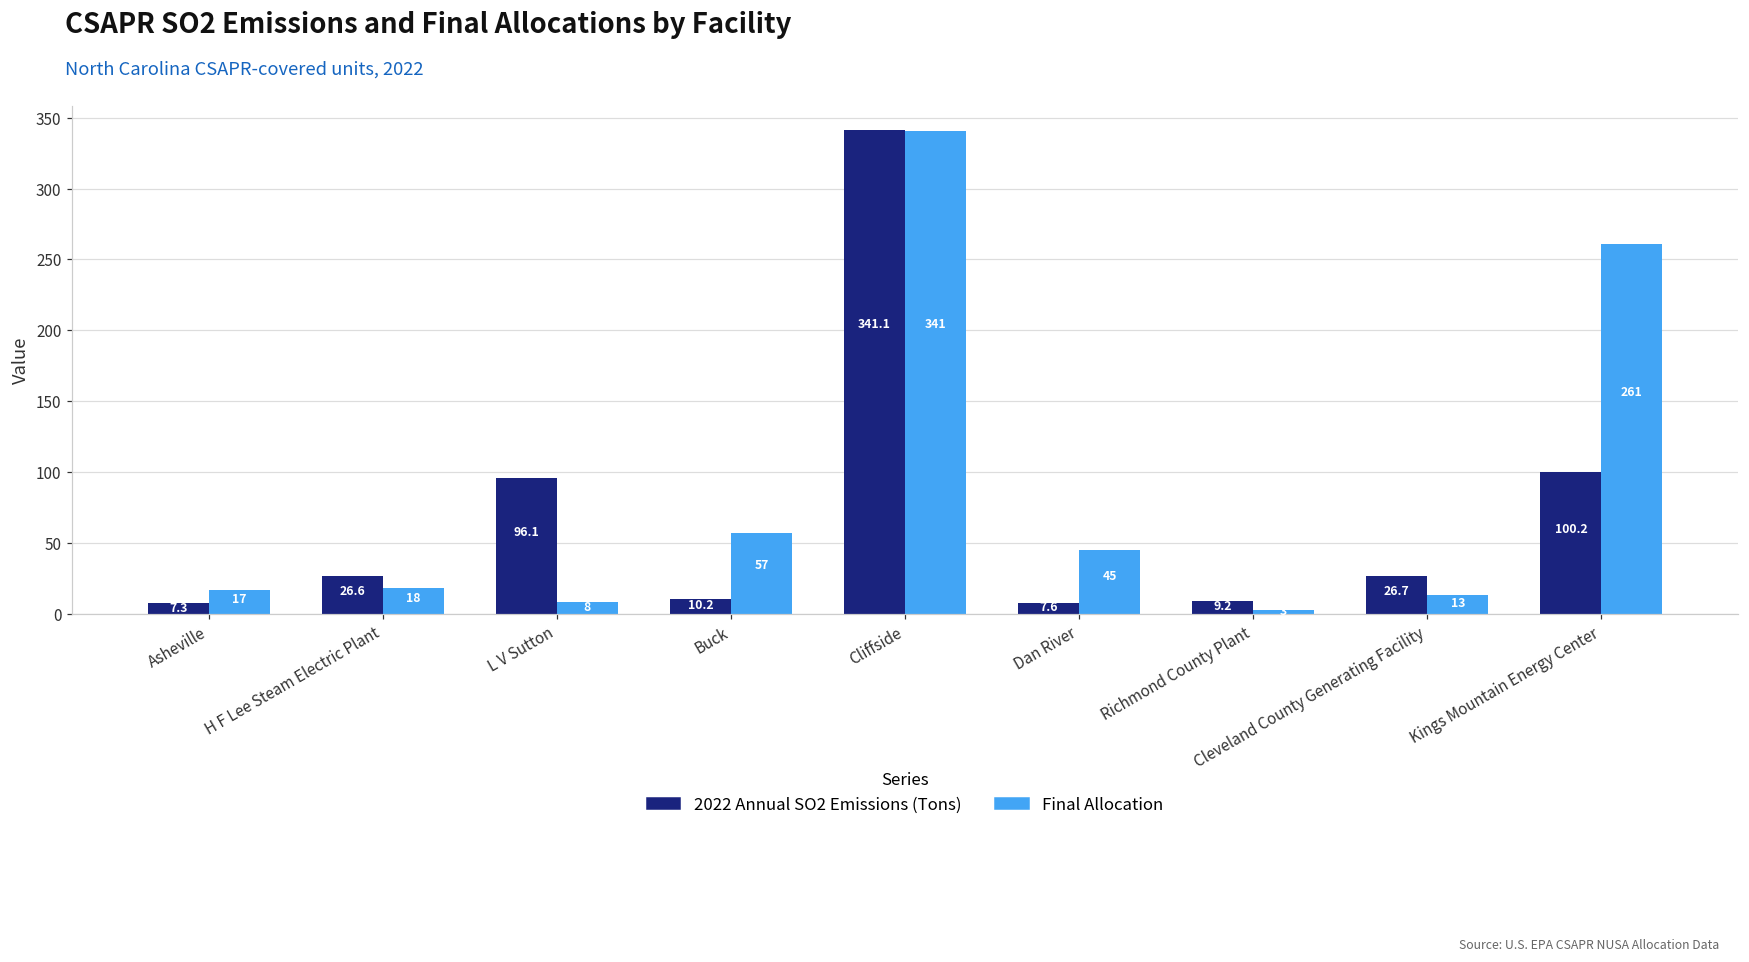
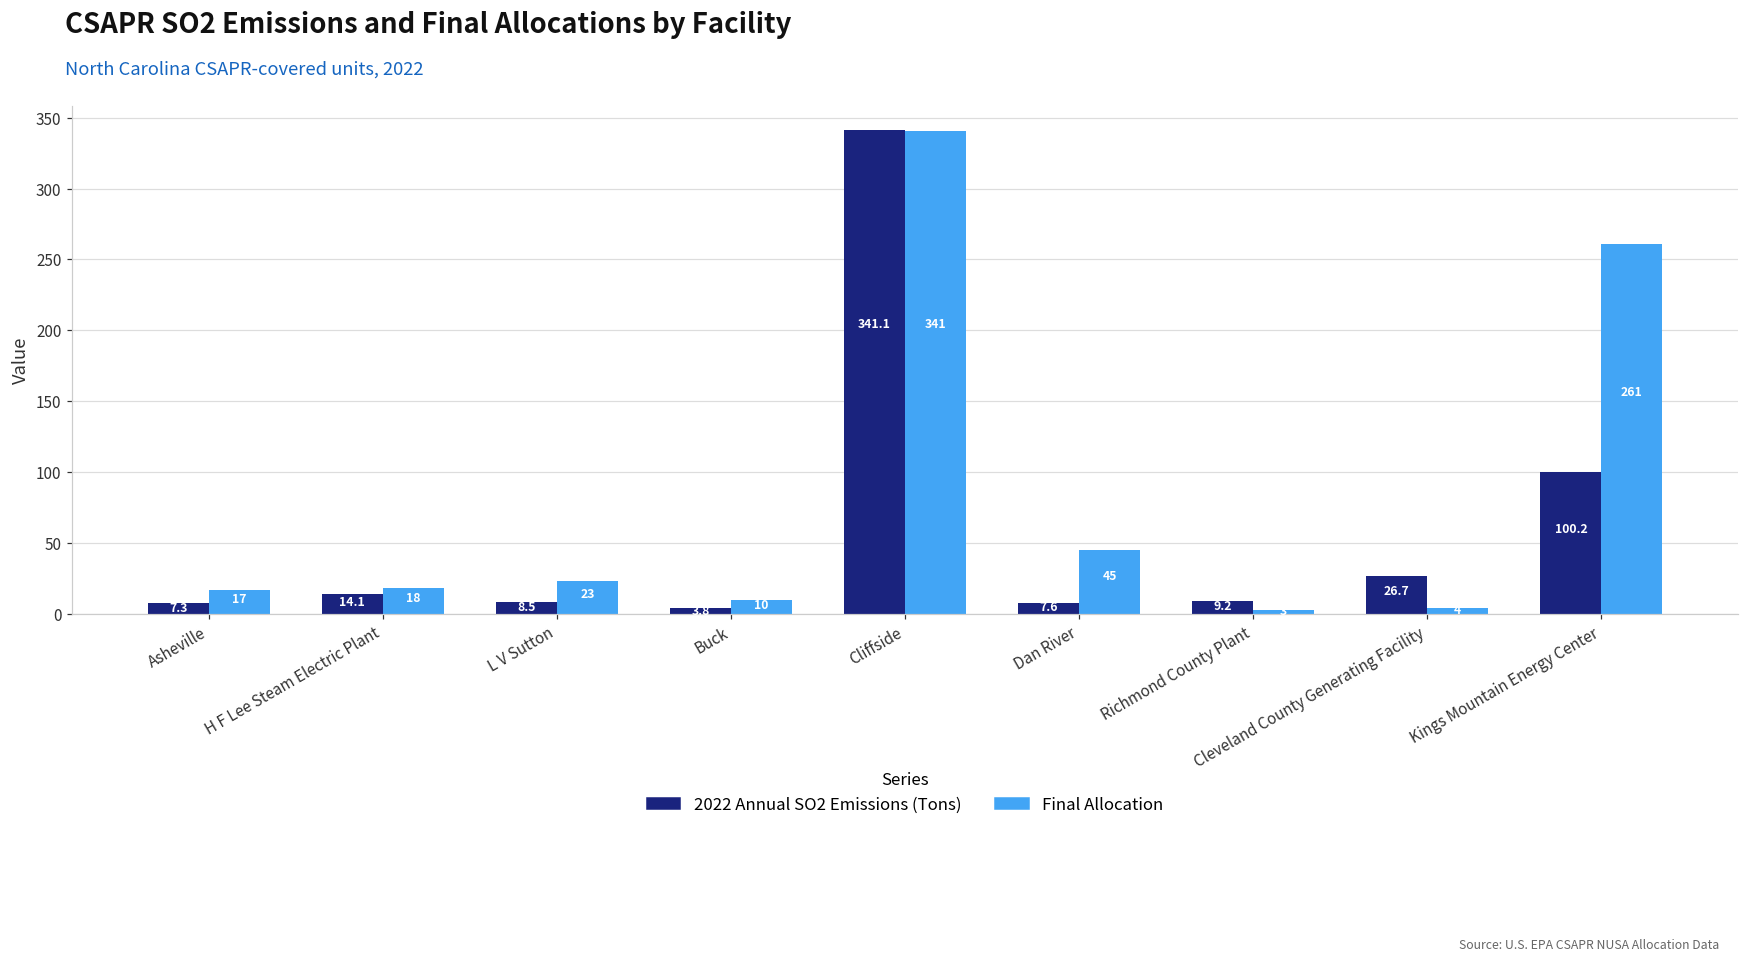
2022 Annual SO2 Emissions (Tons), H F Lee Steam Electric Plant: 26.6 -> 14.1
2022 Annual SO2 Emissions (Tons), L V Sutton: 96.1 -> 8.5
Final Allocation, L V Sutton: 8 -> 23
2022 Annual SO2 Emissions (Tons), Buck: 10 -> 4
Final Allocation, Buck: 57 -> 10
Final Allocation, Cleveland County Generating Facility: 13 -> 4
